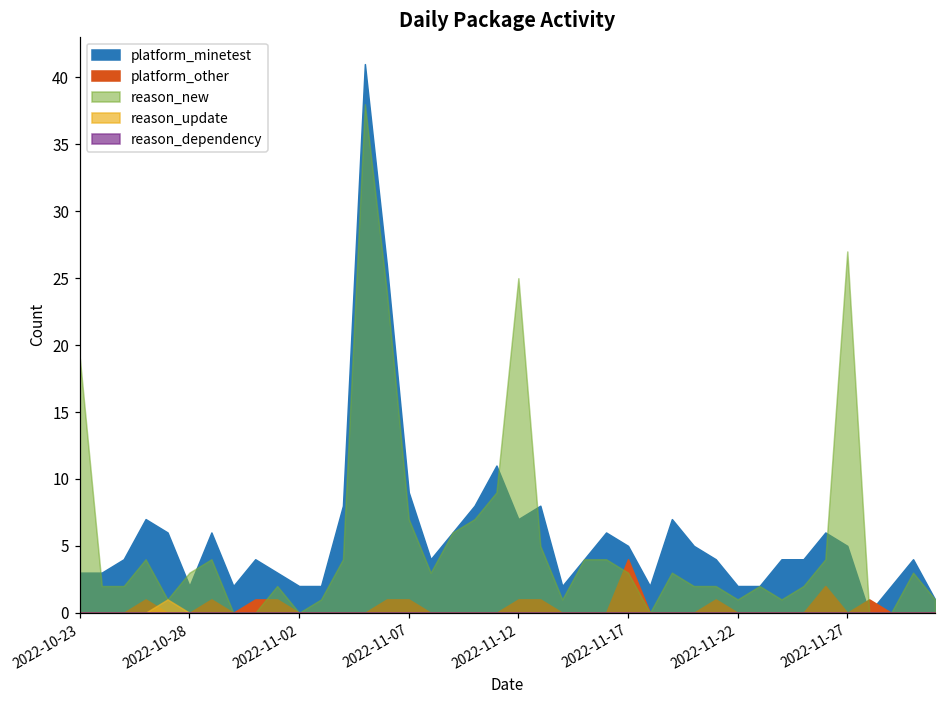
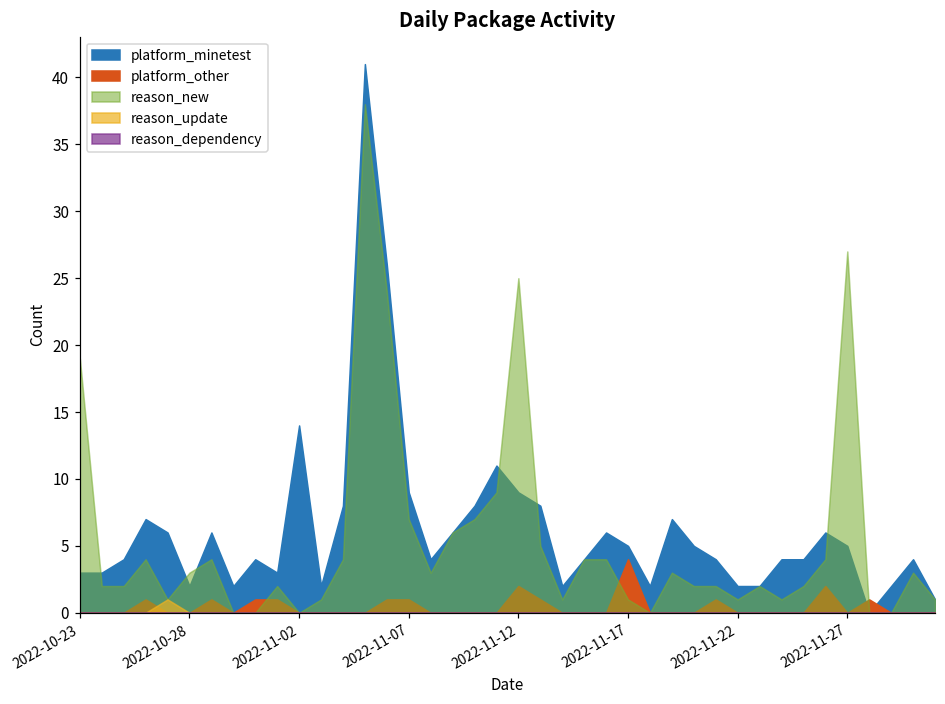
platform_minetest, 2022-11-02: 2 -> 14
platform_minetest, 2022-11-12: 7 -> 9
platform_other, 2022-11-12: 1 -> 2
reason_new, 2022-11-17: 3 -> 1
